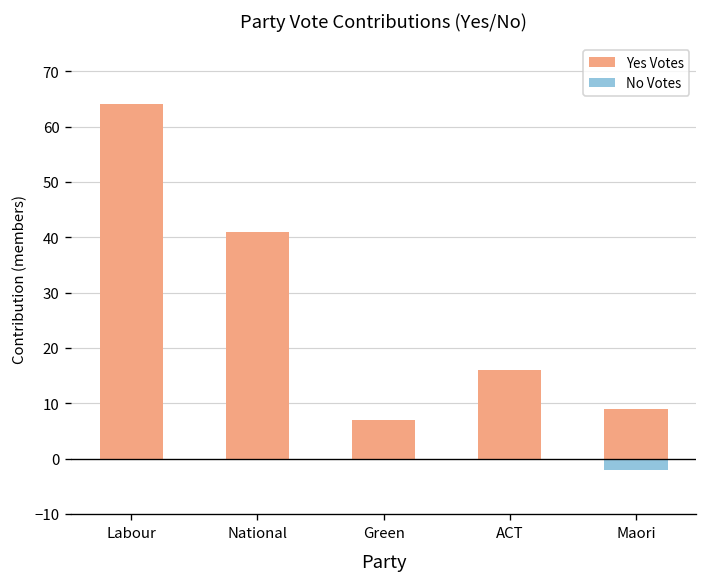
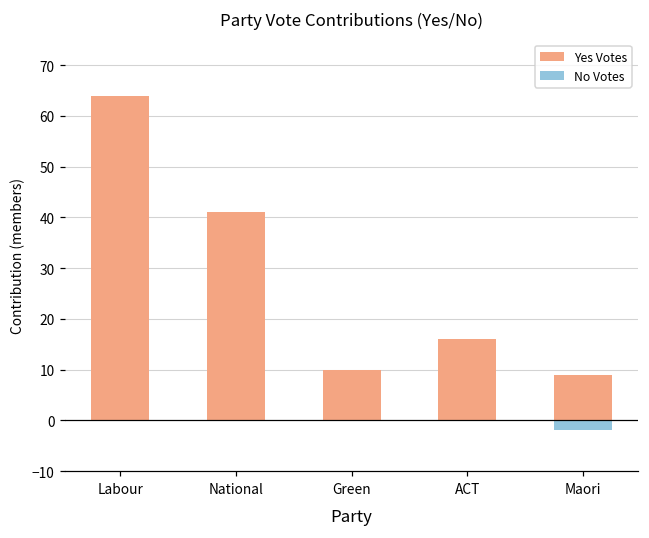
Yes Votes, Green: 7 -> 10
